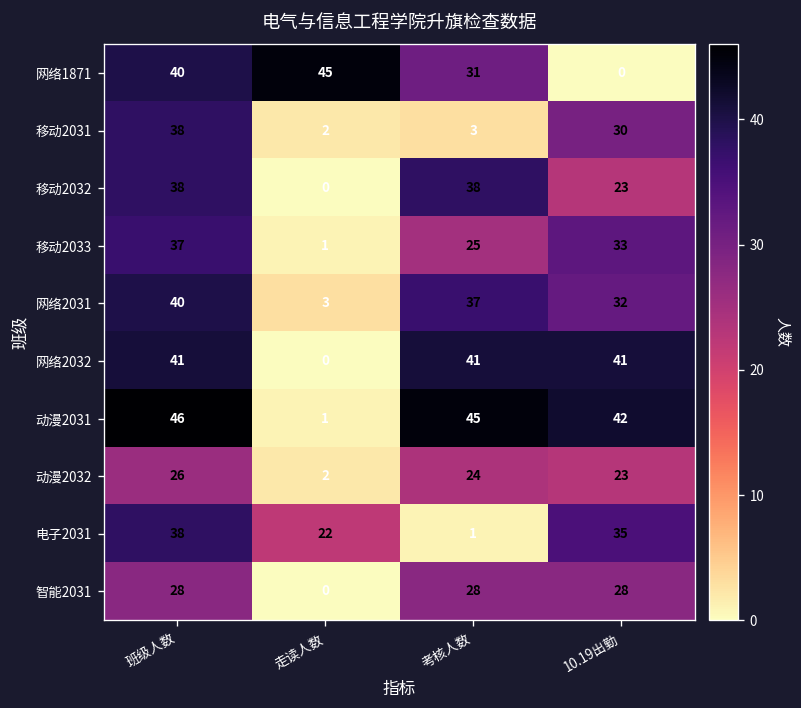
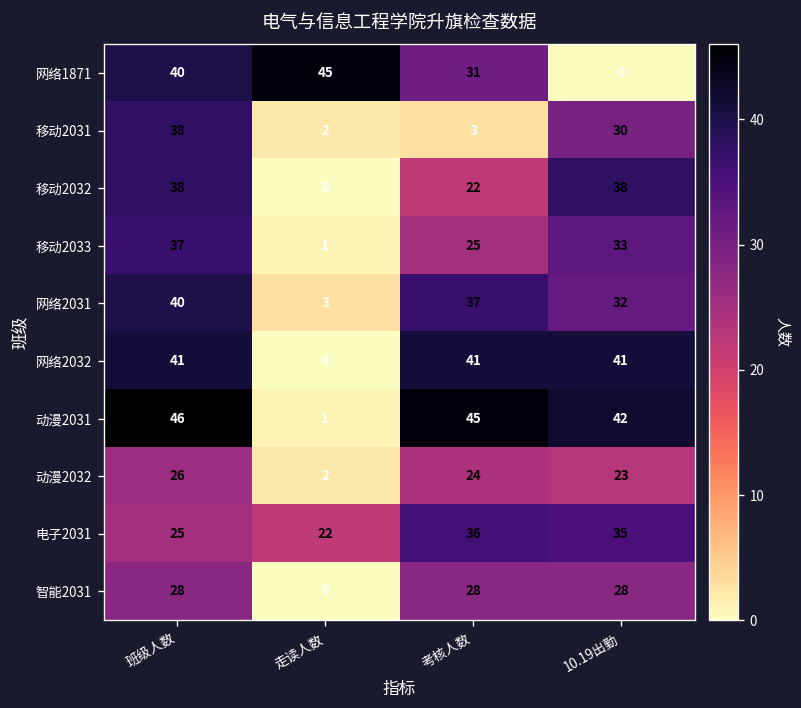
移动2032, 考核人数: 38 -> 22
移动2032, 10.19出勤: 23 -> 38
电子2031, 班级人数: 38 -> 25
电子2031, 考核人数: 1 -> 36
